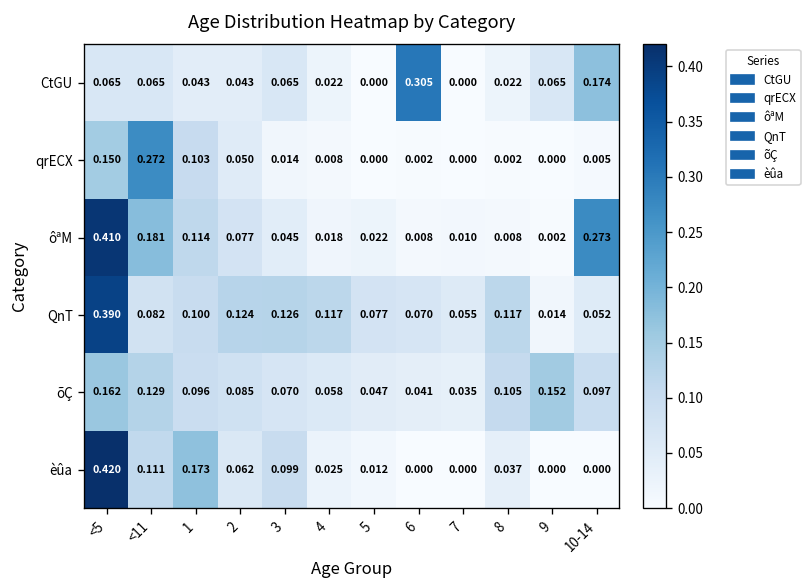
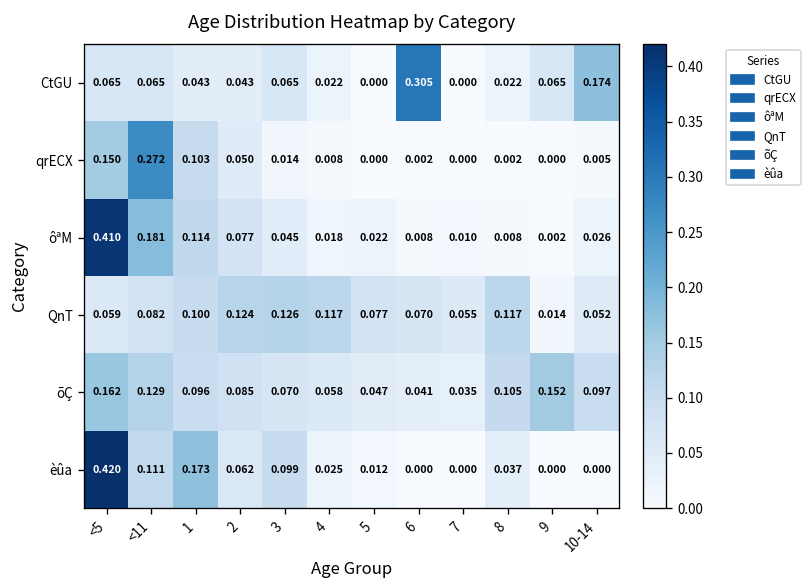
ôªM, 10-14: 0.273 -> 0.026
QnT, <5: 0.390 -> 0.059
